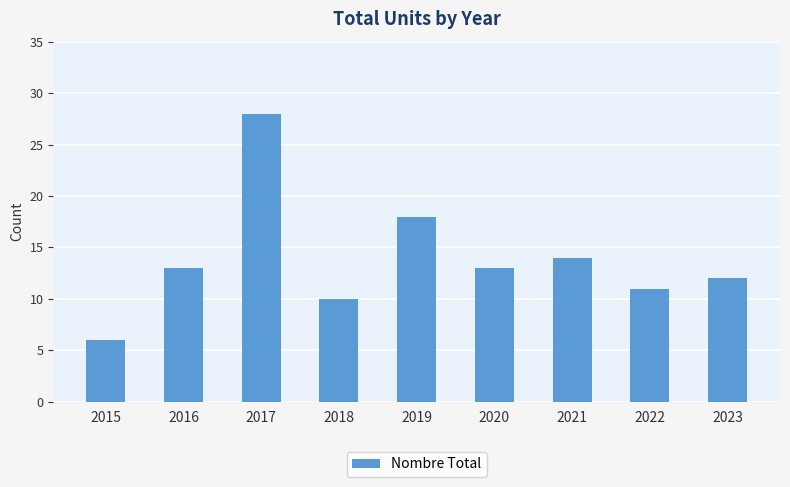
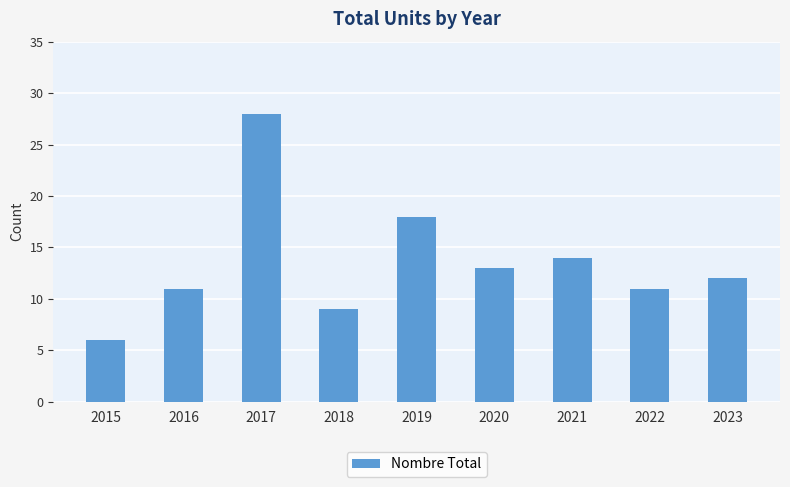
2016: 13 -> 11
2018: 10 -> 9
